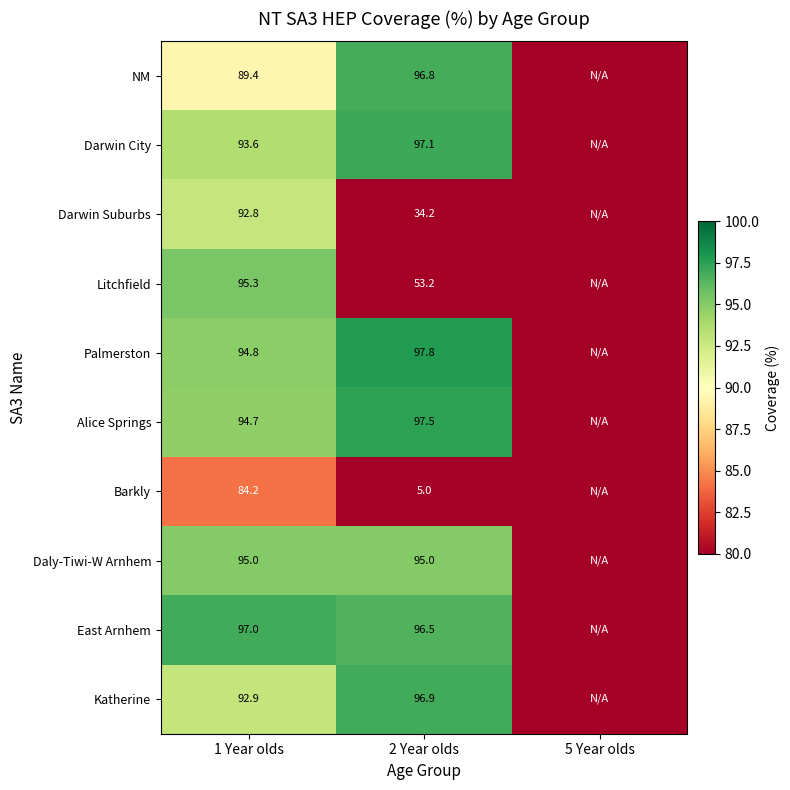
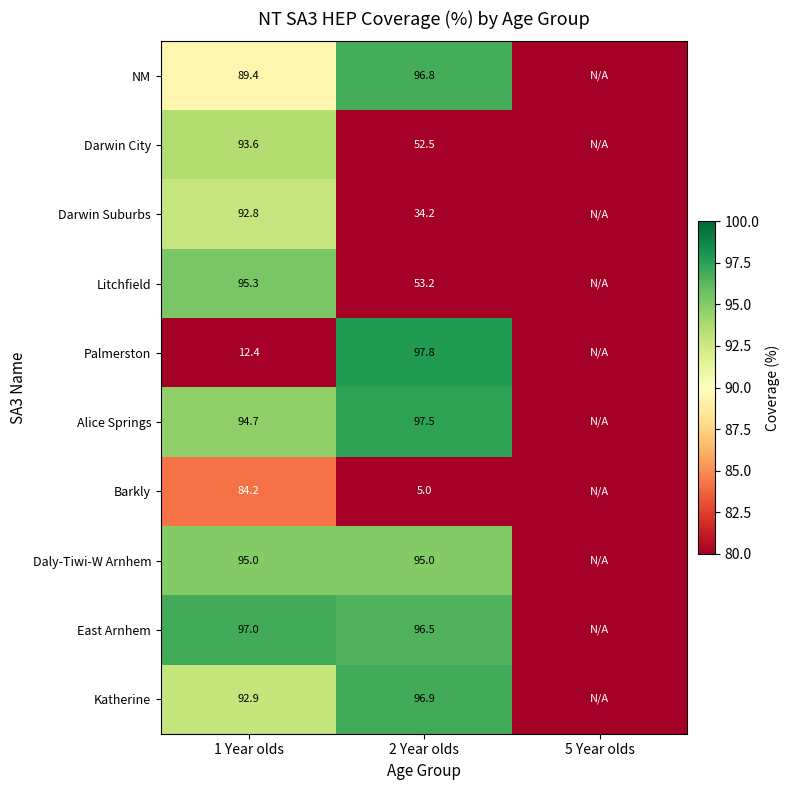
Darwin City, 2 Year olds: 97.1 -> 52.5
Palmerston, 1 Year olds: 94.8 -> 12.4
